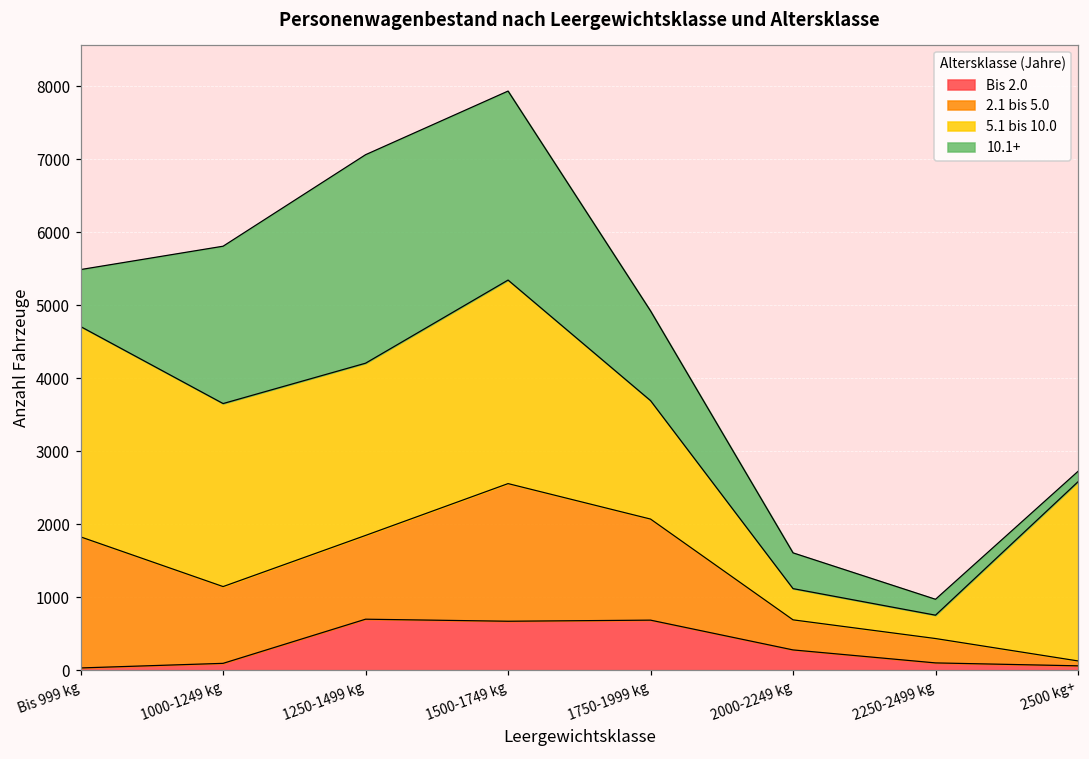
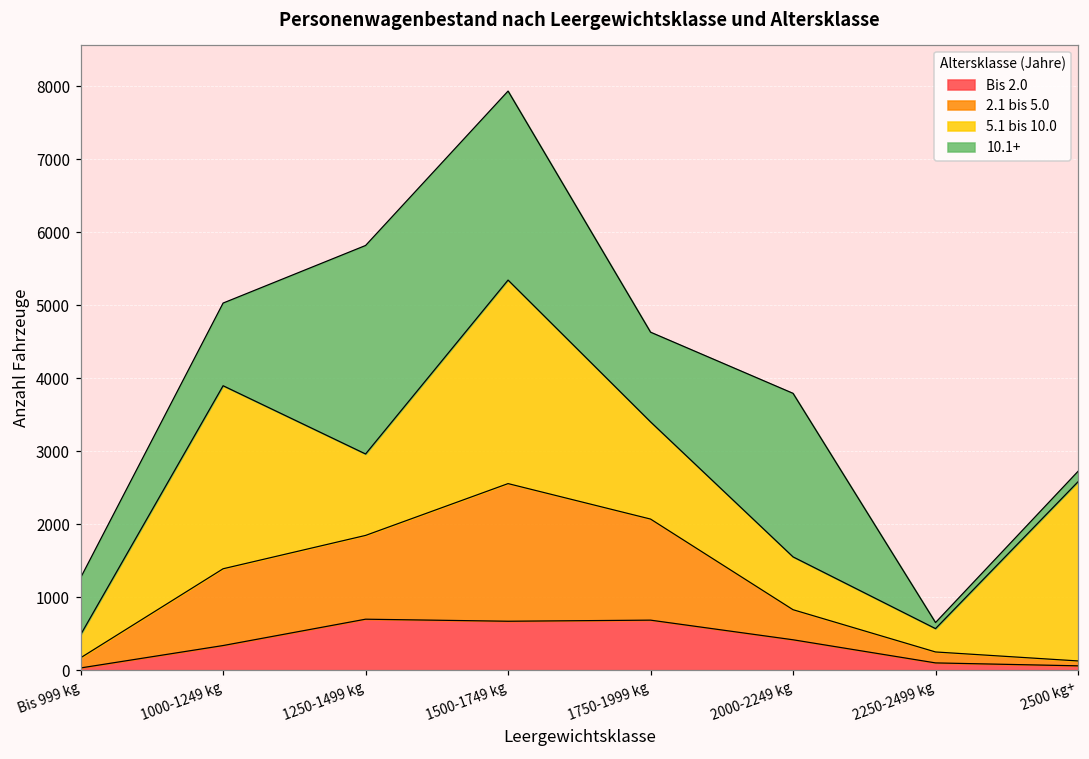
2.1 bis 5.0, Bis 999 kg: 1800 -> 100
5.1 bis 10.0, Bis 999 kg: 2900 -> 300
Bis 2.0, 1000-1249 kg: 100 -> 300
10.1+, 1000-1249 kg: 2200 -> 1100
5.1 bis 10.0, 1250-1499 kg: 2400 -> 1100
5.1 bis 10.0, 1750-1999 kg: 1600 -> 1300
Bis 2.0, 2000-2249 kg: 300 -> 400
5.1 bis 10.0, 2000-2249 kg: 400 -> 700
10.1+, 2000-2249 kg: 500 -> 2200
2.1 bis 5.0, 2250-2499 kg: 300 -> 200
10.1+, 2250-2499 kg: 200 -> 100
